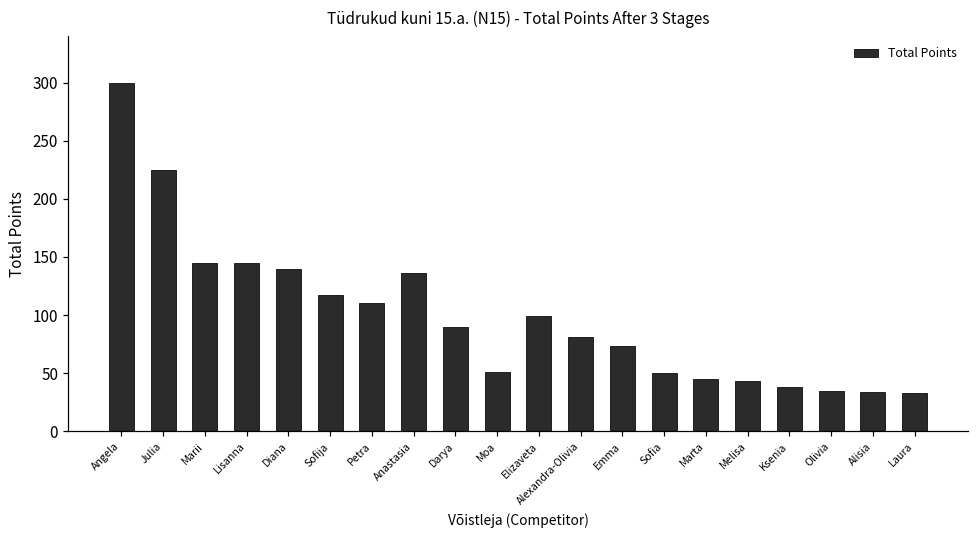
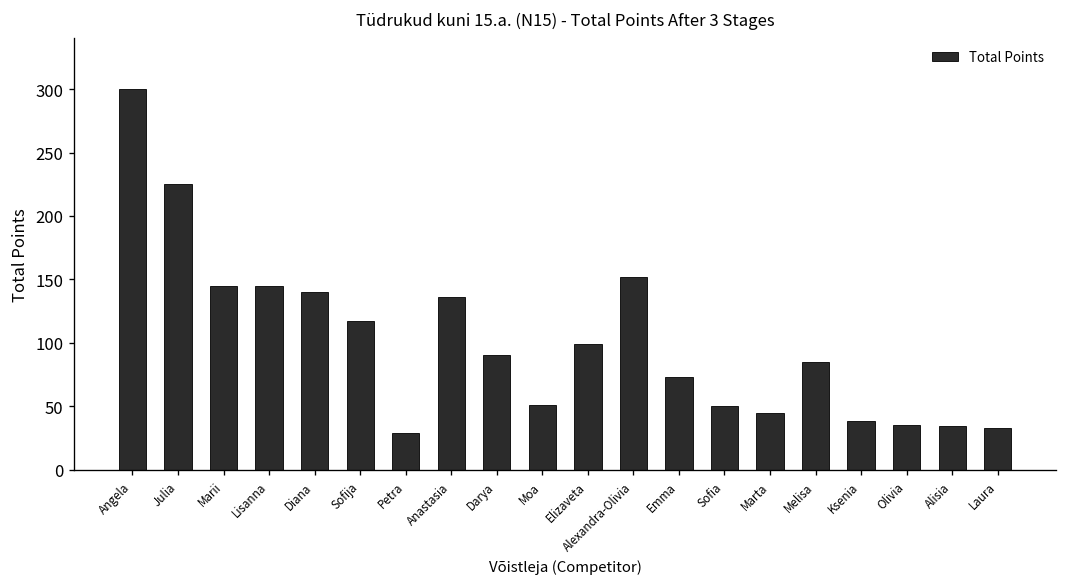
Petra: 110 -> 29
Alexandra-Olivia: 81 -> 152
Melisa: 43 -> 85
